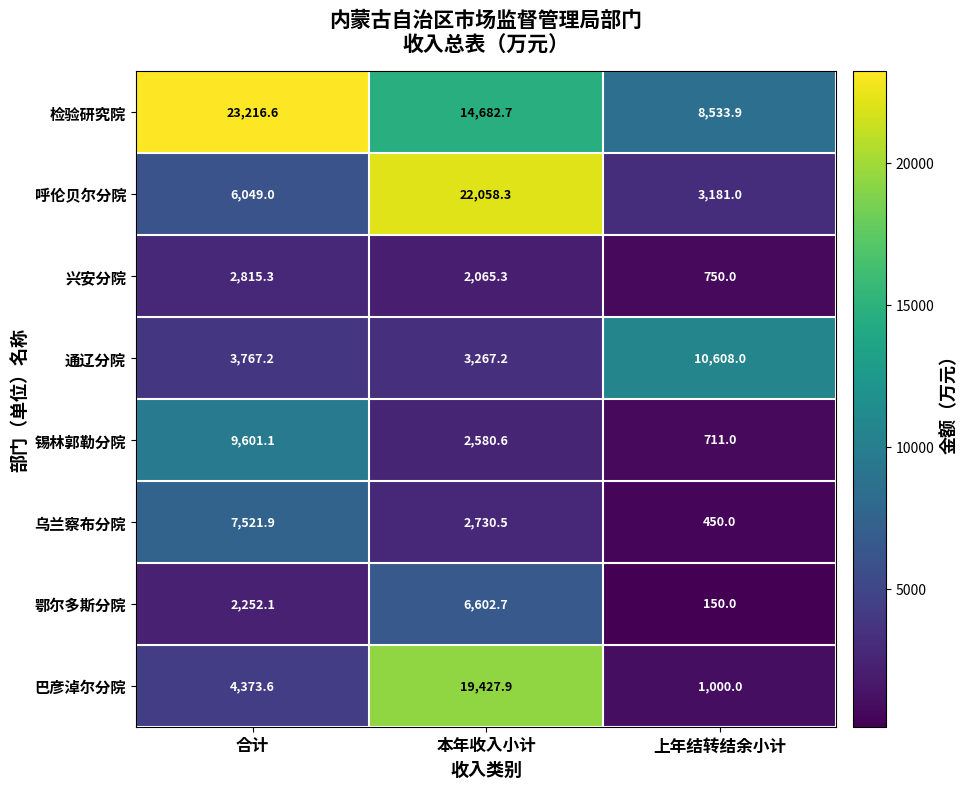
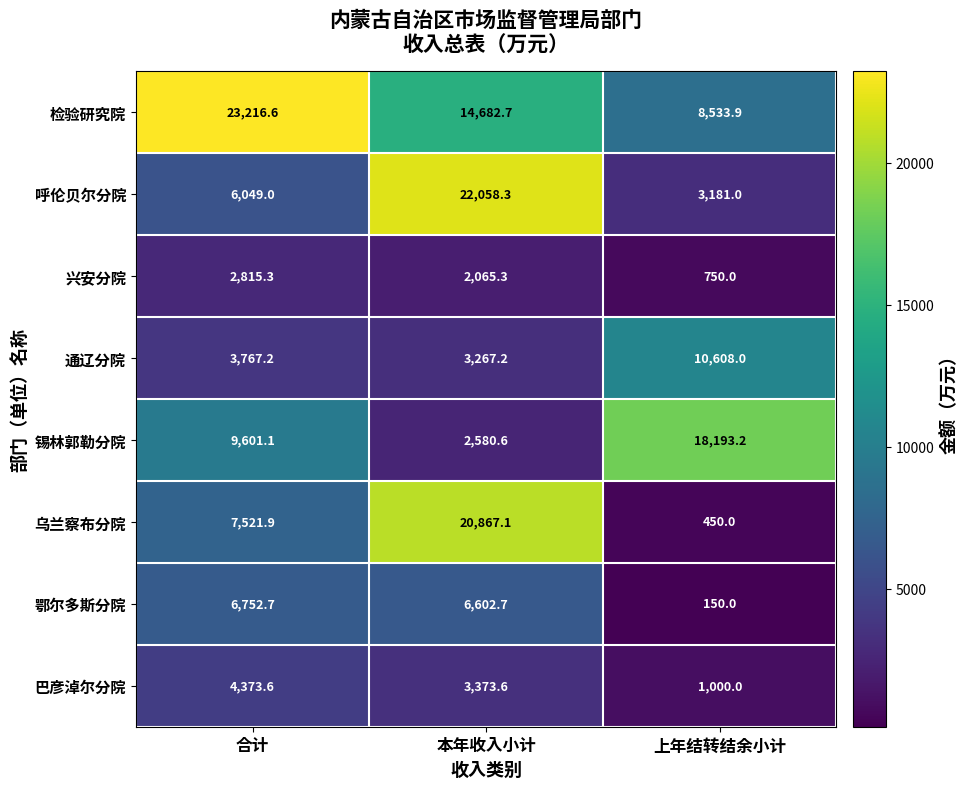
锡林郭勒分院, 上年结转结余小计: 711.0 -> 18,193.2
乌兰察布分院, 本年收入小计: 2,730.5 -> 20,867.1
鄂尔多斯分院, 合计: 2,252.1 -> 6,752.7
巴彦淖尔分院, 本年收入小计: 19,427.9 -> 3,373.6
